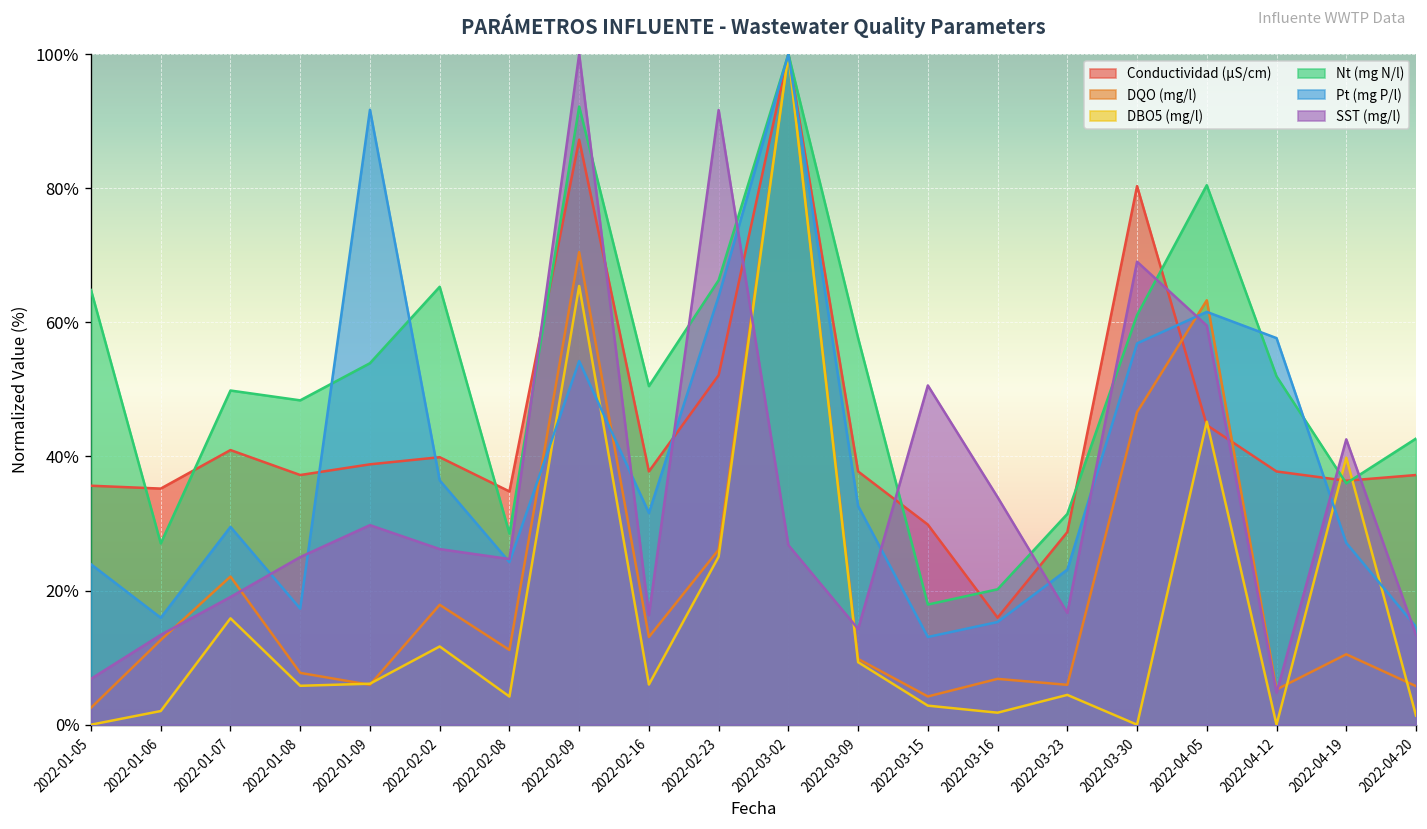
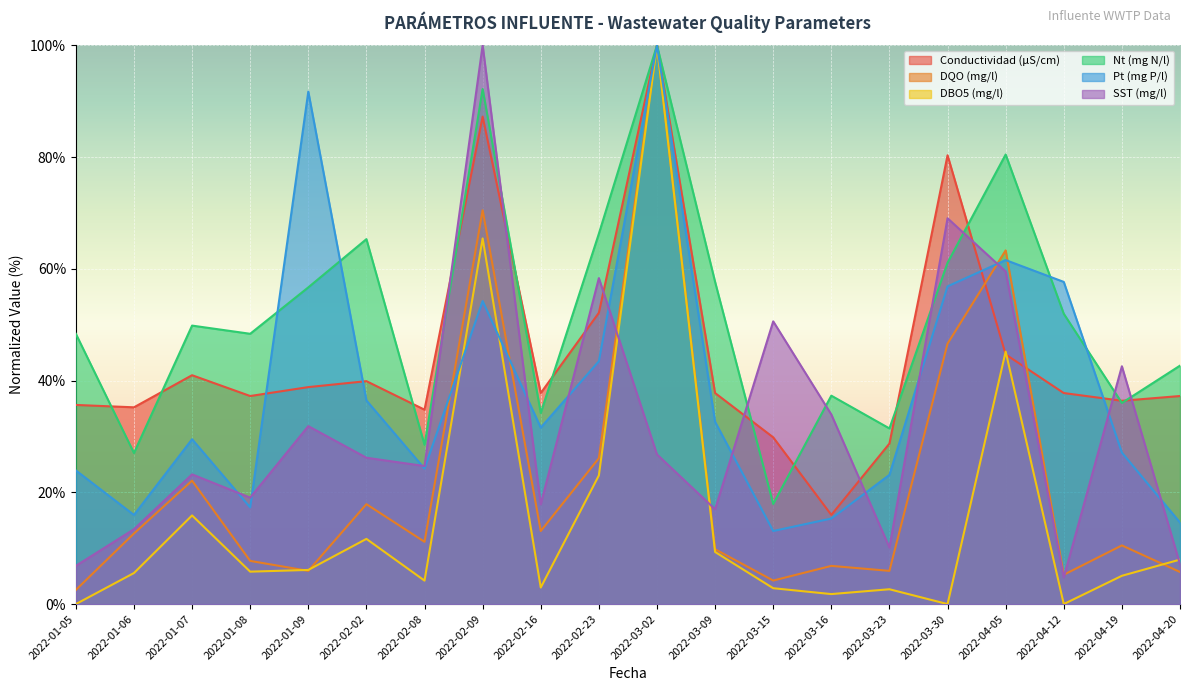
Nt (mg N/l), 2022-01-05: 65% -> 48%
DBO5 (mg/l), 2022-01-06: 2% -> 6%
SST (mg/l), 2022-01-07: 19% -> 23%
SST (mg/l), 2022-01-08: 25% -> 19%
Nt (mg N/l), 2022-01-09: 54% -> 57%
SST (mg/l), 2022-01-09: 30% -> 32%
DBO5 (mg/l), 2022-02-16: 6% -> 3%
Nt (mg N/l), 2022-02-16: 50% -> 34%
SST (mg/l), 2022-02-16: 16% -> 18%
DBO5 (mg/l), 2022-02-23: 25% -> 23%
Pt (mg P/l), 2022-02-23: 64% -> 43%
SST (mg/l), 2022-02-23: 92% -> 58%
SST (mg/l), 2022-03-09: 14% -> 17%
Nt (mg N/l), 2022-03-16: 20% -> 37%
DBO5 (mg/l), 2022-03-23: 4% -> 3%
SST (mg/l), 2022-03-23: 17% -> 10%
DBO5 (mg/l), 2022-04-19: 40% -> 5%
DBO5 (mg/l), 2022-04-20: 1% -> 8%
SST (mg/l), 2022-04-20: 13% -> 7%
